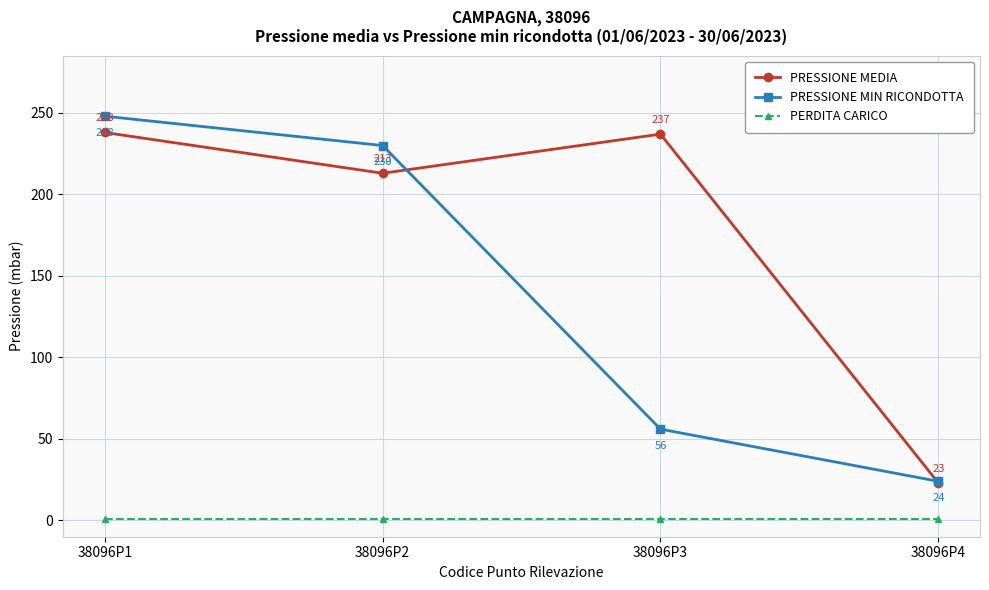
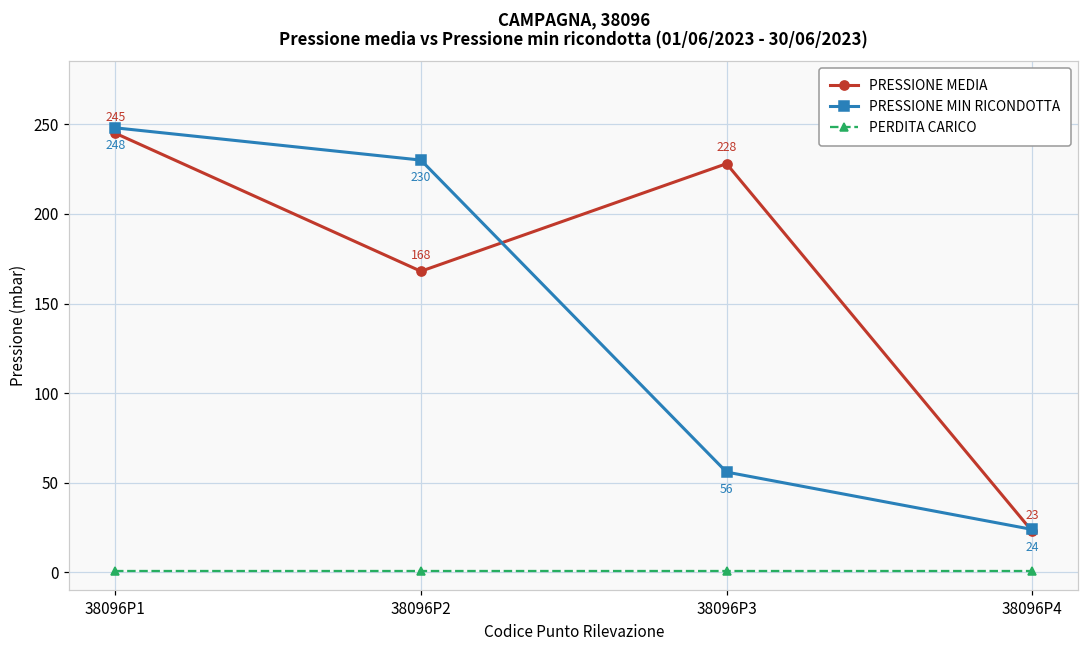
PRESSIONE MEDIA, 38096P1: 238 -> 245
PRESSIONE MEDIA, 38096P2: 213 -> 168
PRESSIONE MEDIA, 38096P3: 237 -> 228
